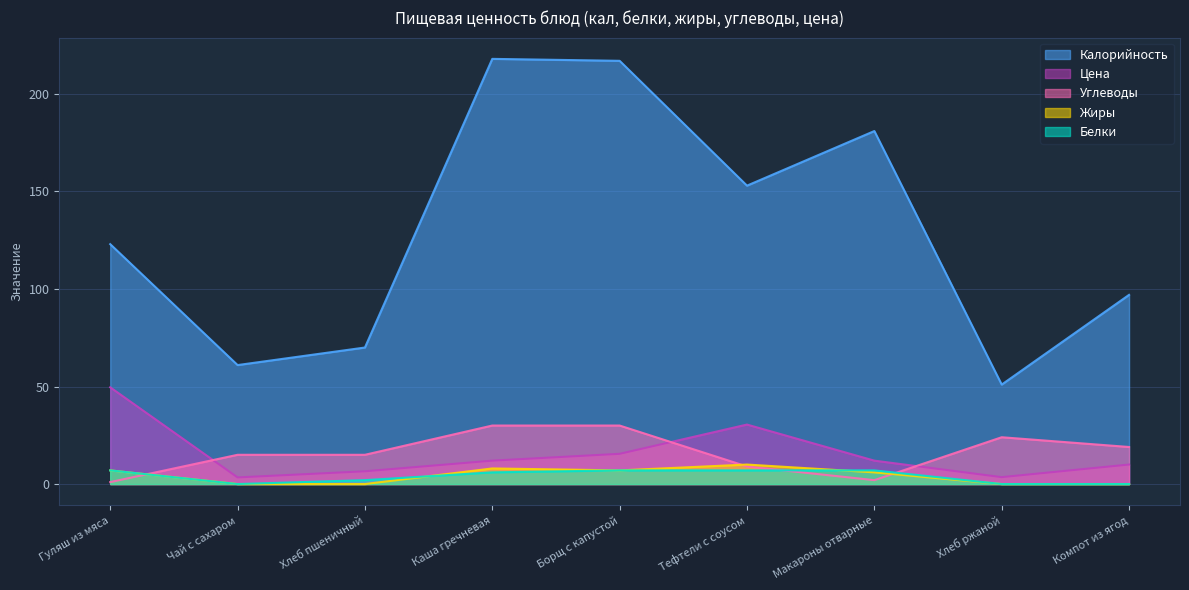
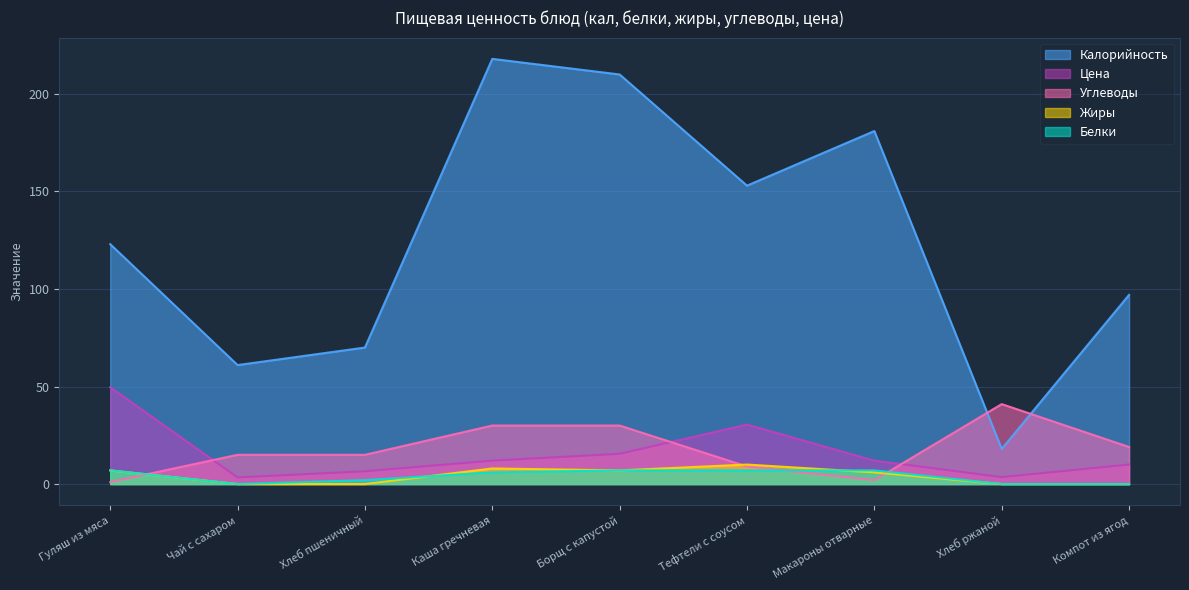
Калорийность, Борщ с капустой: 217 -> 210
Калорийность, Хлеб ржаной: 51 -> 18
Углеводы, Хлеб ржаной: 24 -> 41
